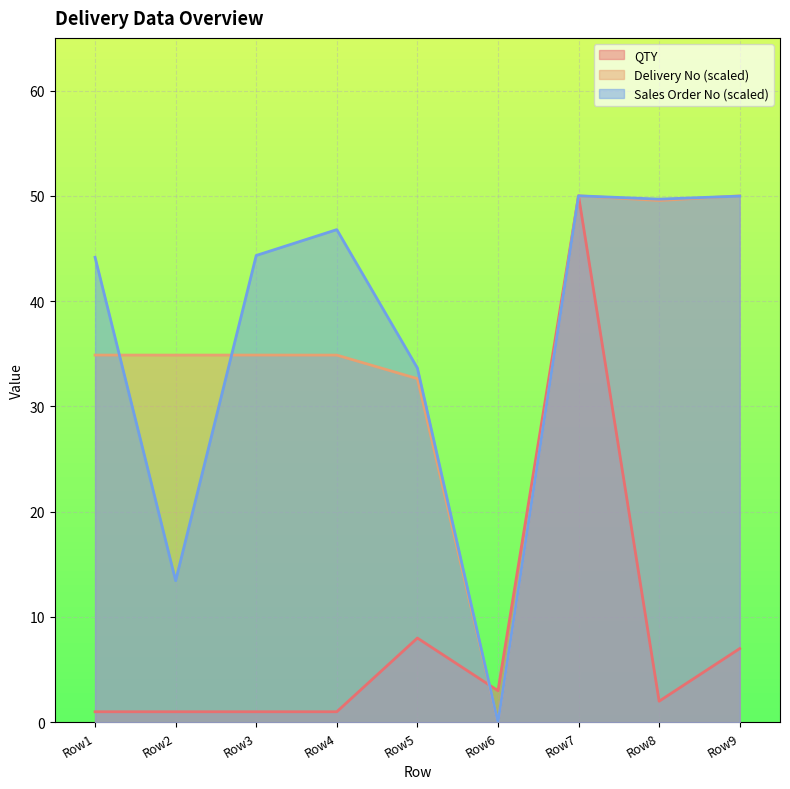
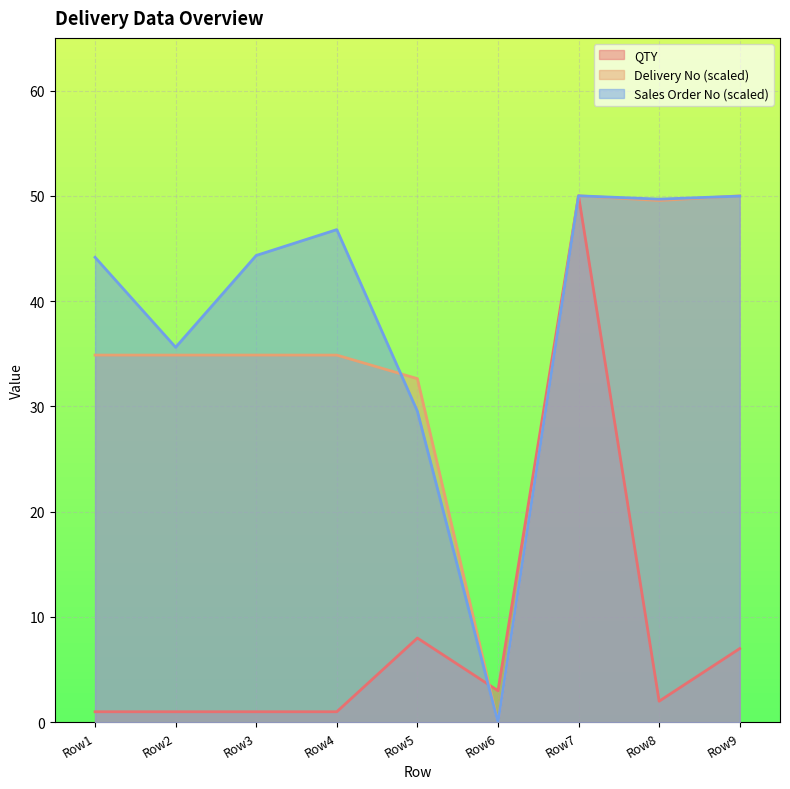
Sales Order No (scaled), Row2: 13.4 -> 35.6
Sales Order No (scaled), Row5: 33.6 -> 29.5
